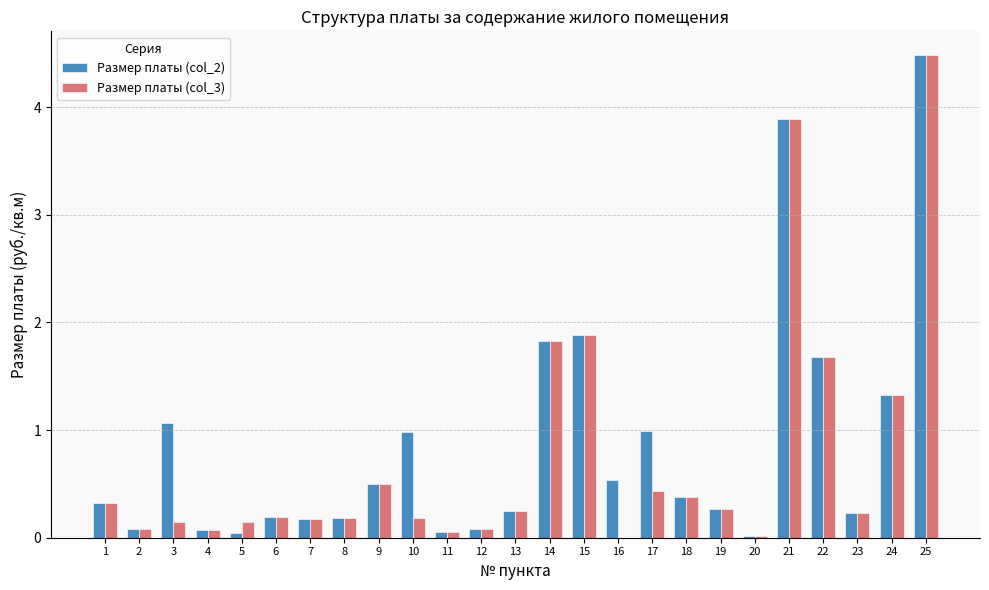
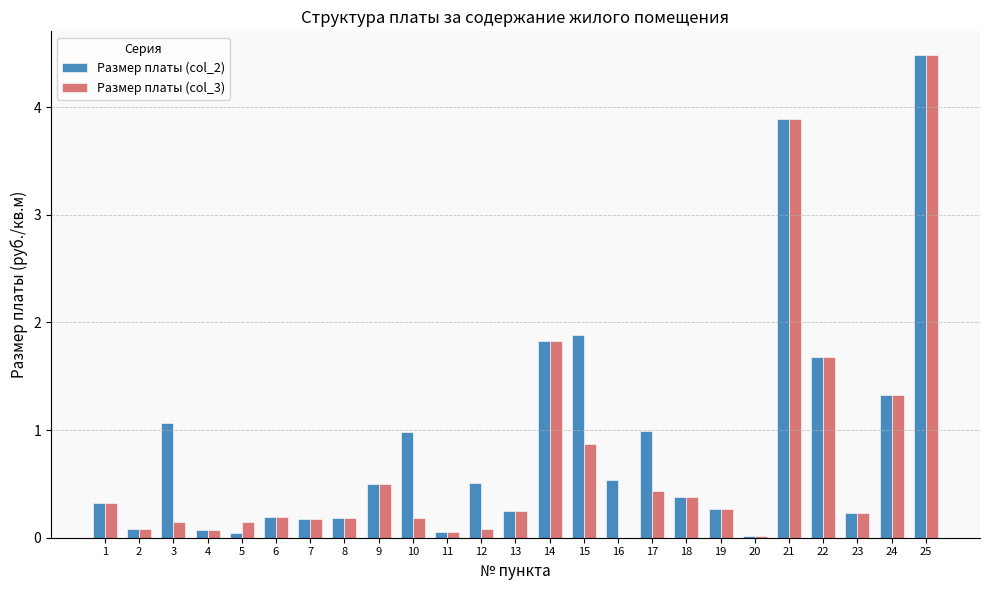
Размер платы (col_2), 12: 0.08 -> 0.51
Размер платы (col_3), 15: 1.88 -> 0.87
